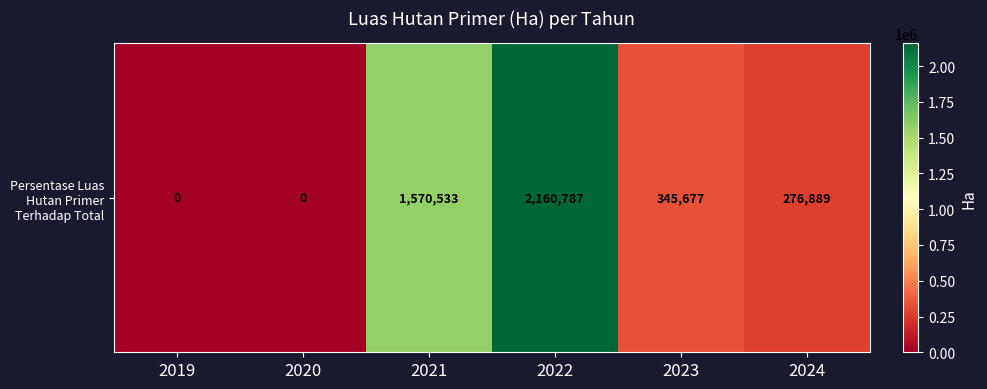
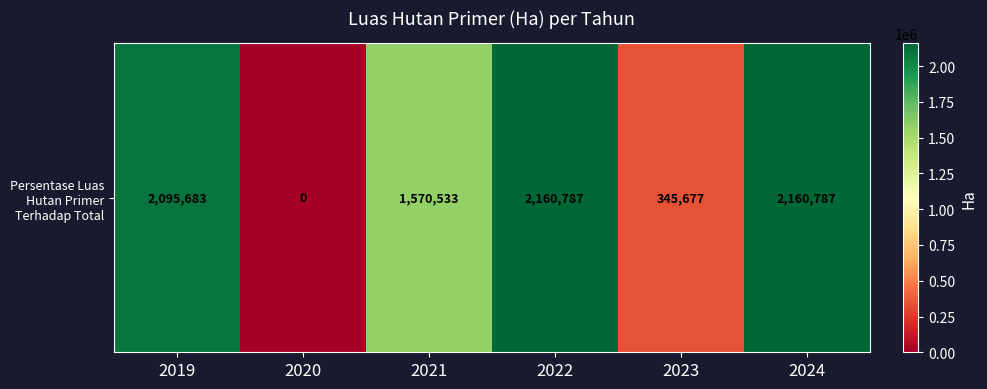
Persentase Luas Hutan Primer Terhadap Total, 2019: 0 -> 2,095,683
Persentase Luas Hutan Primer Terhadap Total, 2024: 276,889 -> 2,160,787
